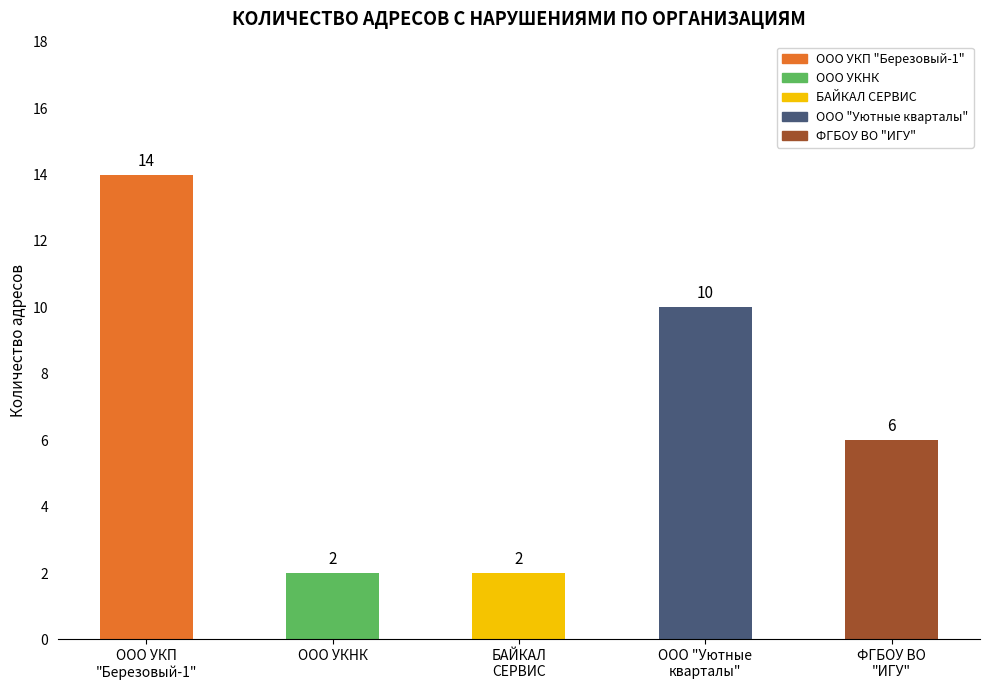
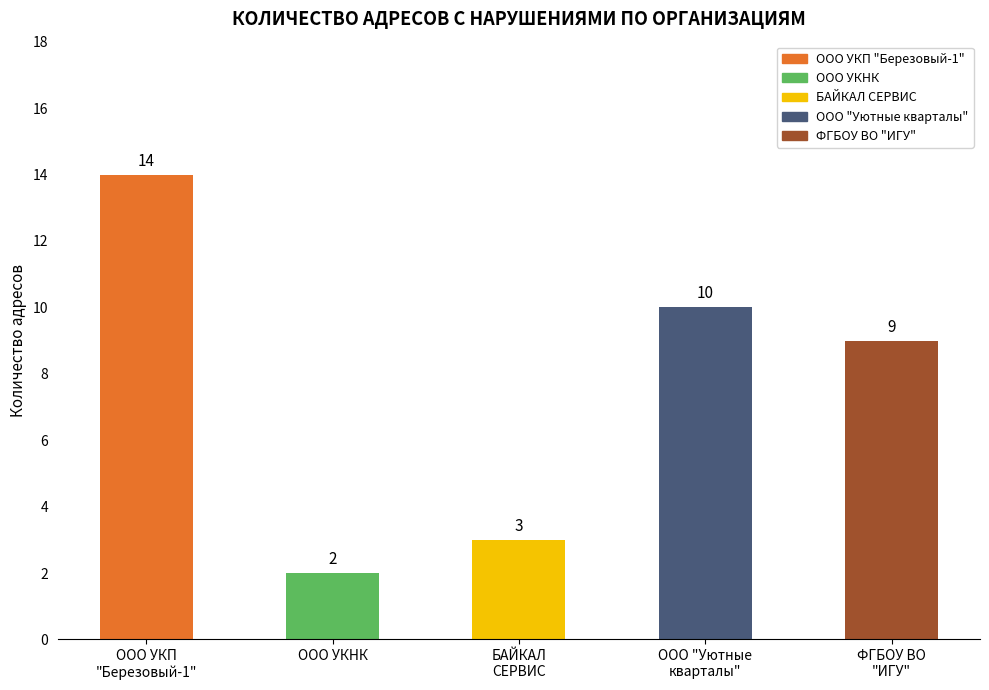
БАЙКАЛ СЕРВИС: 2 -> 3
ФГБОУ ВО "ИГУ": 6 -> 9
